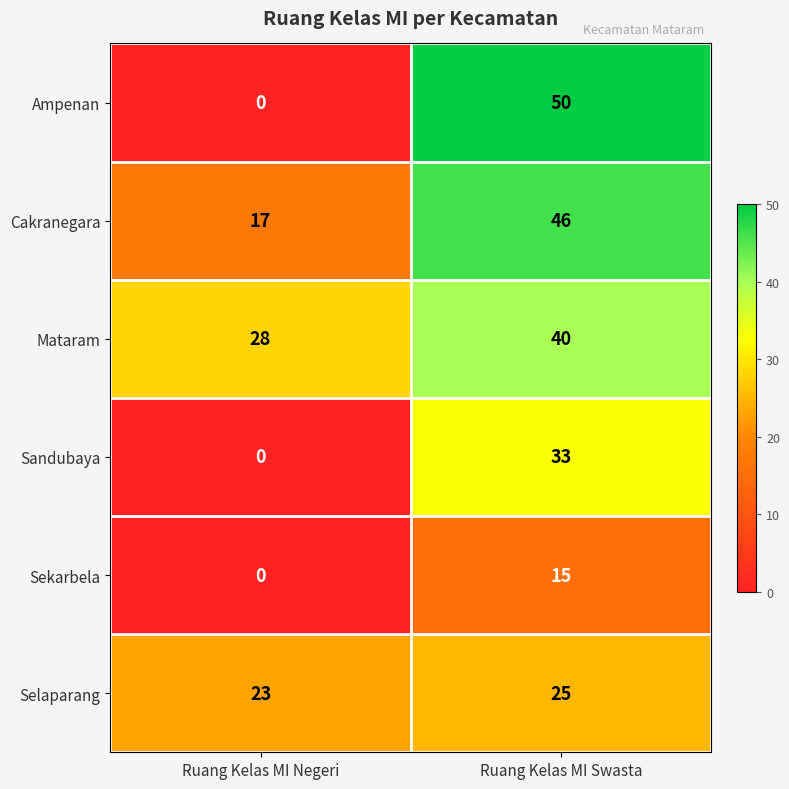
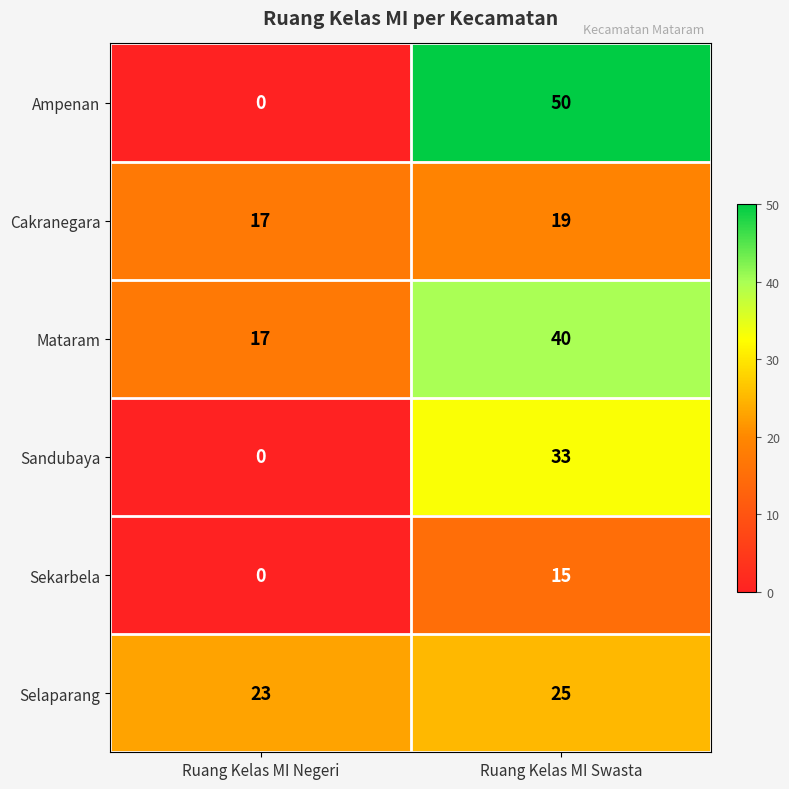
Cakranegara, Ruang Kelas MI Swasta: 46 -> 19
Mataram, Ruang Kelas MI Negeri: 28 -> 17
